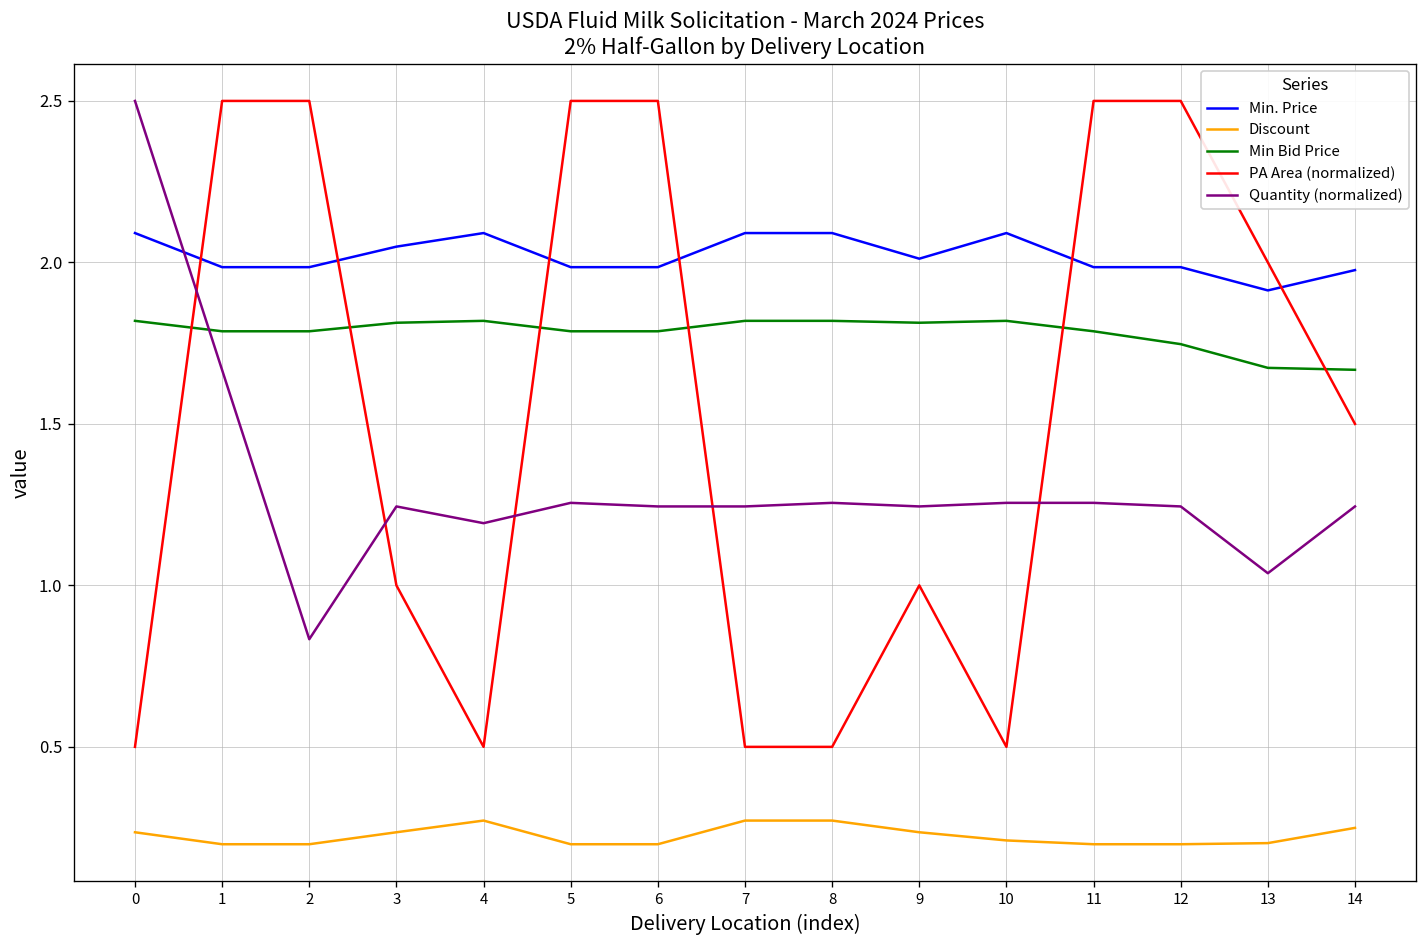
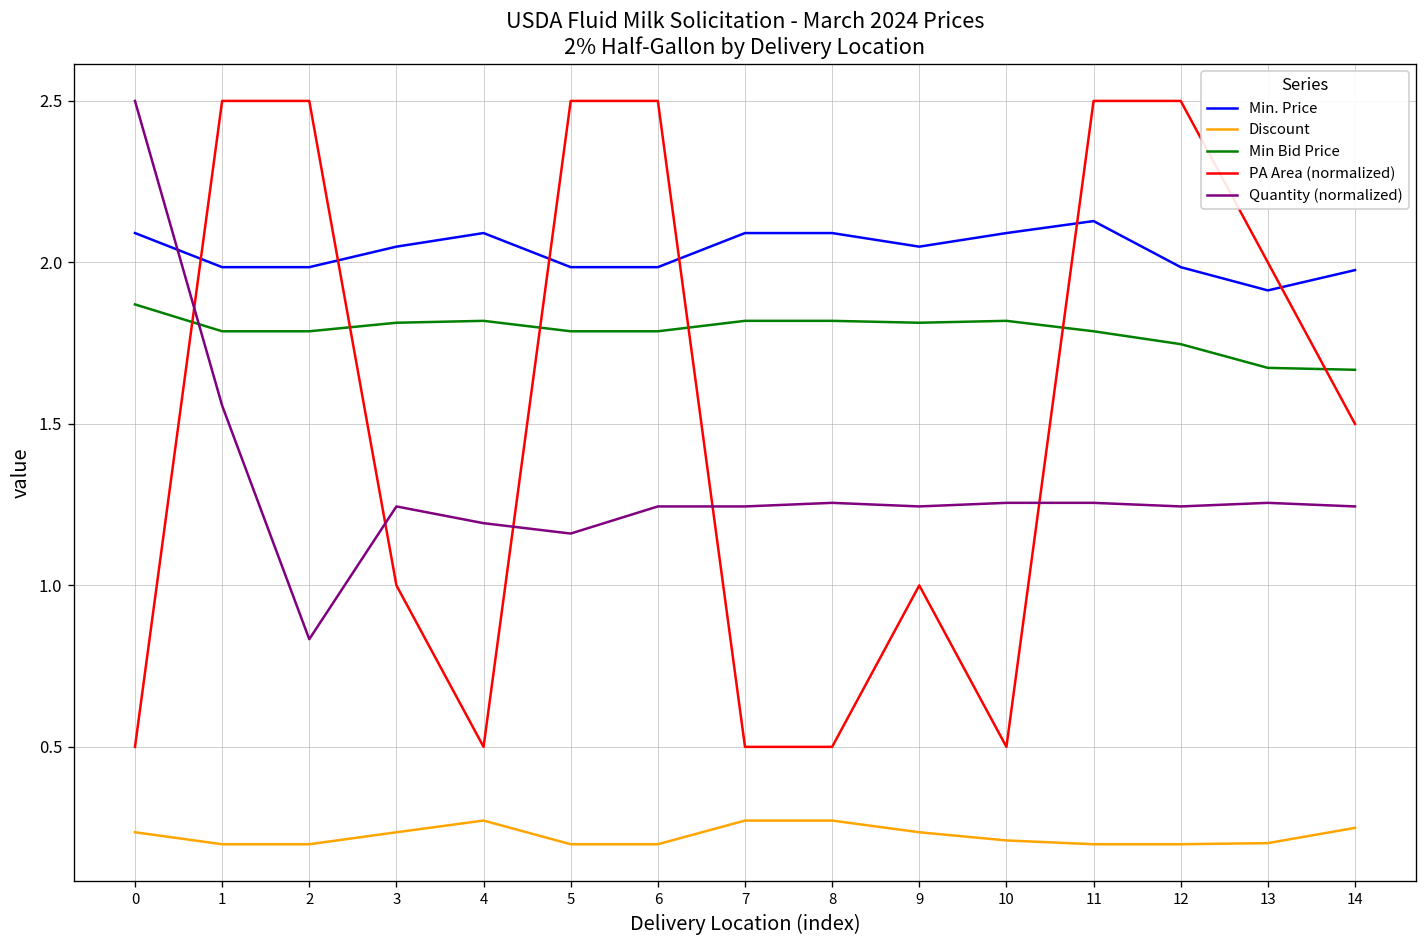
Min Bid Price, 0: 1.82 -> 1.87
Quantity (normalized), 1: 1.67 -> 1.56
Quantity (normalized), 5: 1.26 -> 1.16
Min. Price, 9: 2.01 -> 2.05
Min. Price, 11: 1.99 -> 2.13
Quantity (normalized), 13: 1.04 -> 1.26
